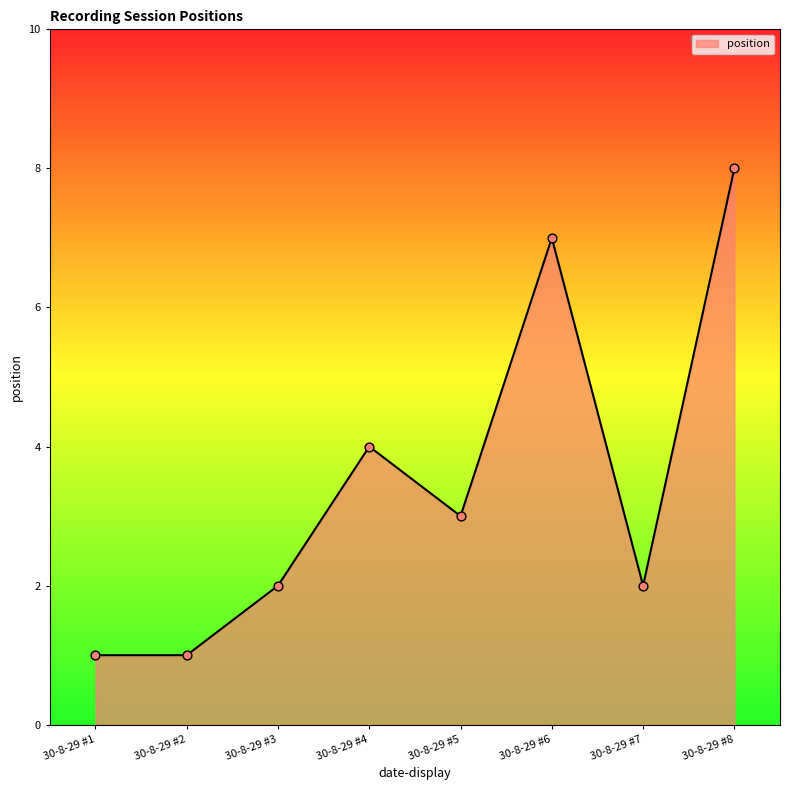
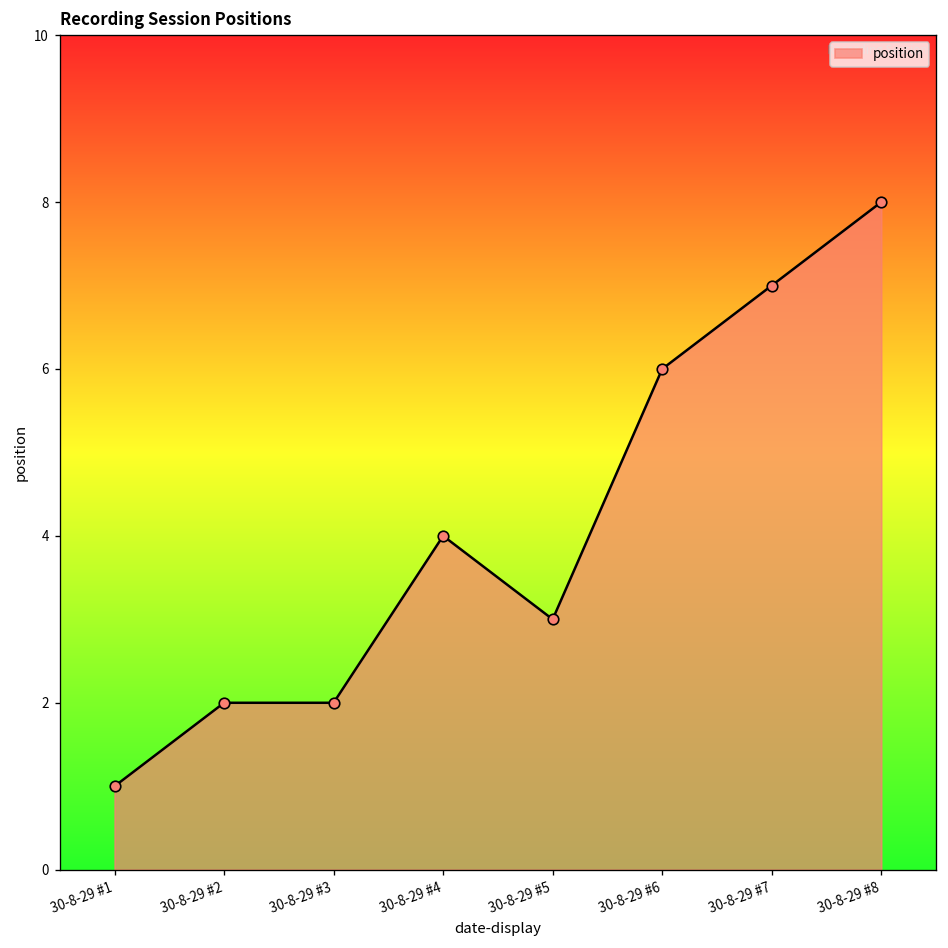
30-8-29 #2: 1 -> 2
30-8-29 #6: 7 -> 6
30-8-29 #7: 2 -> 7
